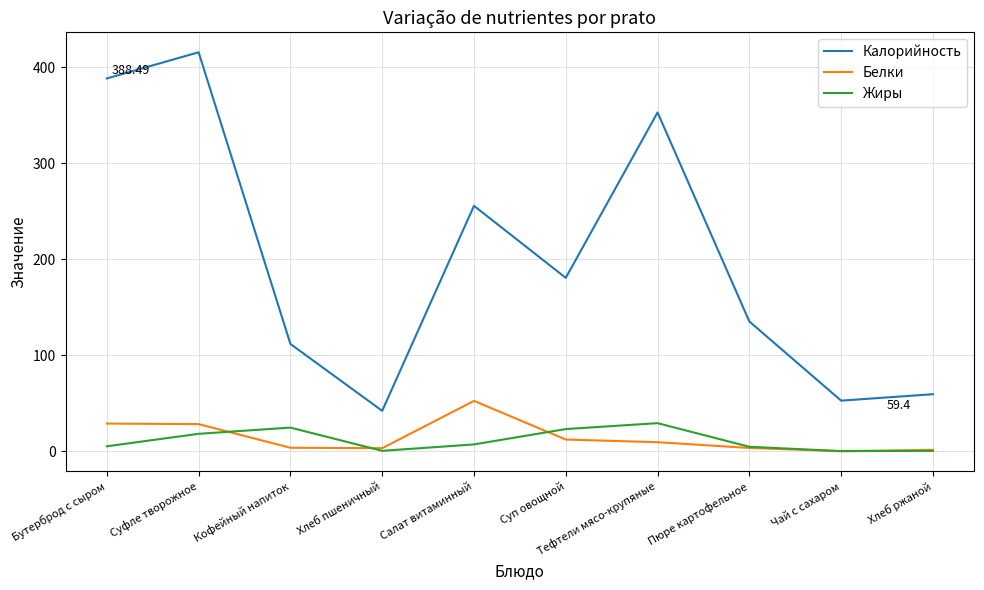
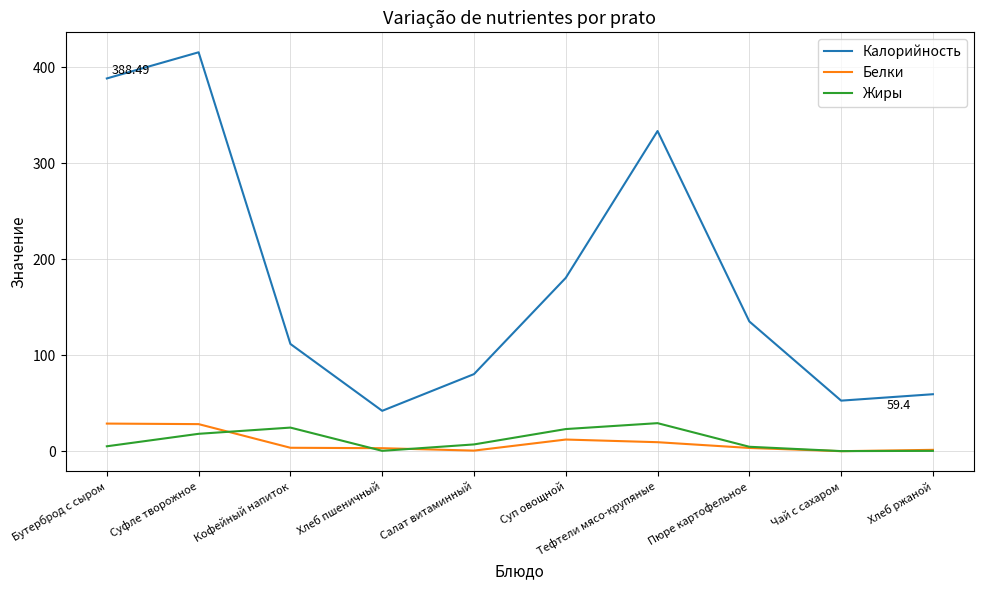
Калорийность, Салат витаминный: 260 -> 80
Белки, Салат витаминный: 50 -> 0
Калорийность, Тефтели мясо-крупяные: 350 -> 330
